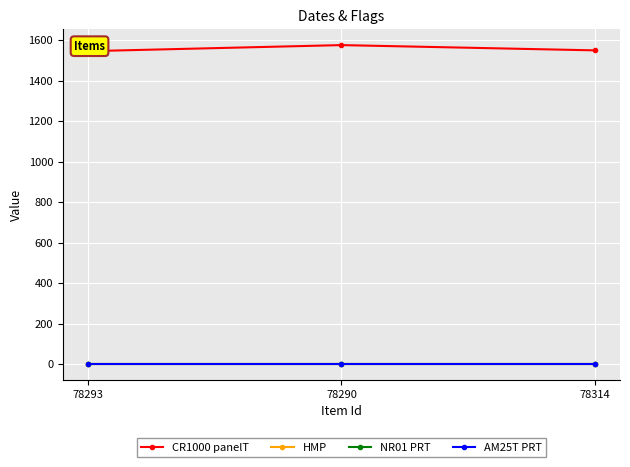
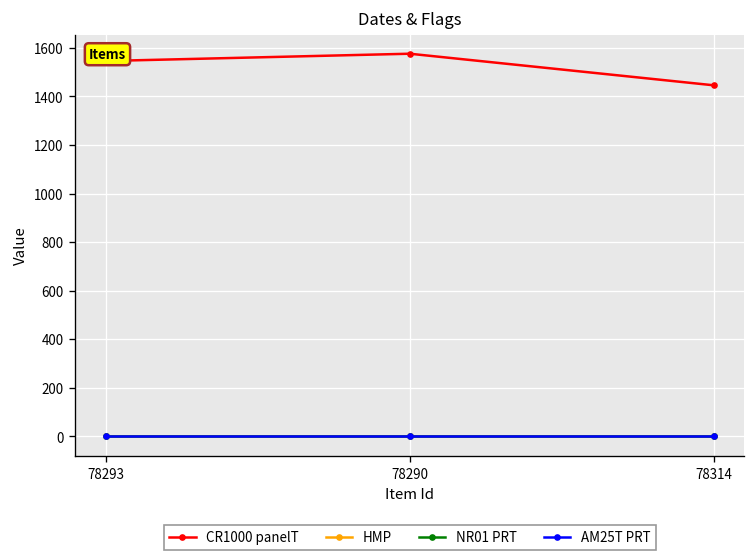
CR1000 panelT, 78314: 1550 -> 1450
